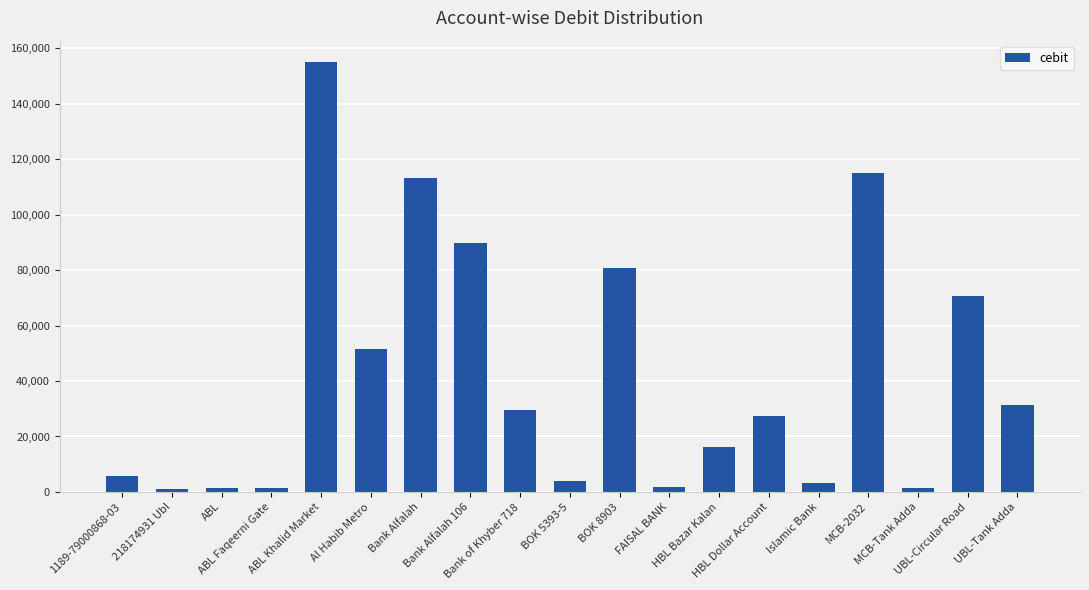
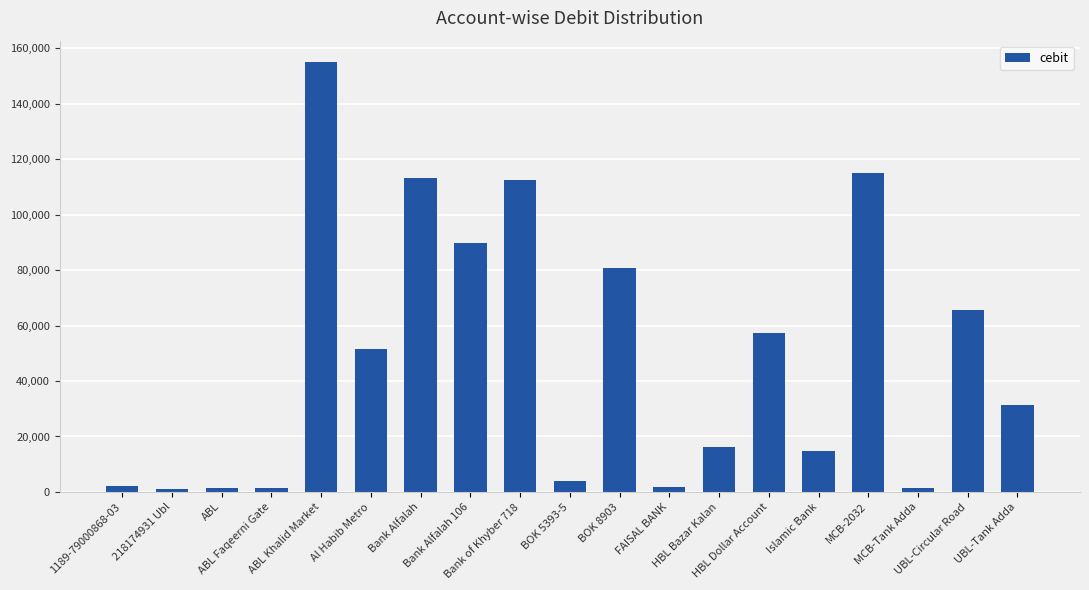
1189-79000868-03: 6,000 -> 2,000
Bank of Khyber 718: 29,000 -> 112,000
HBL Dollar Account: 27,000 -> 57,000
Islamic Bank: 3,000 -> 15,000
UBL-Circular Road: 71,000 -> 66,000
